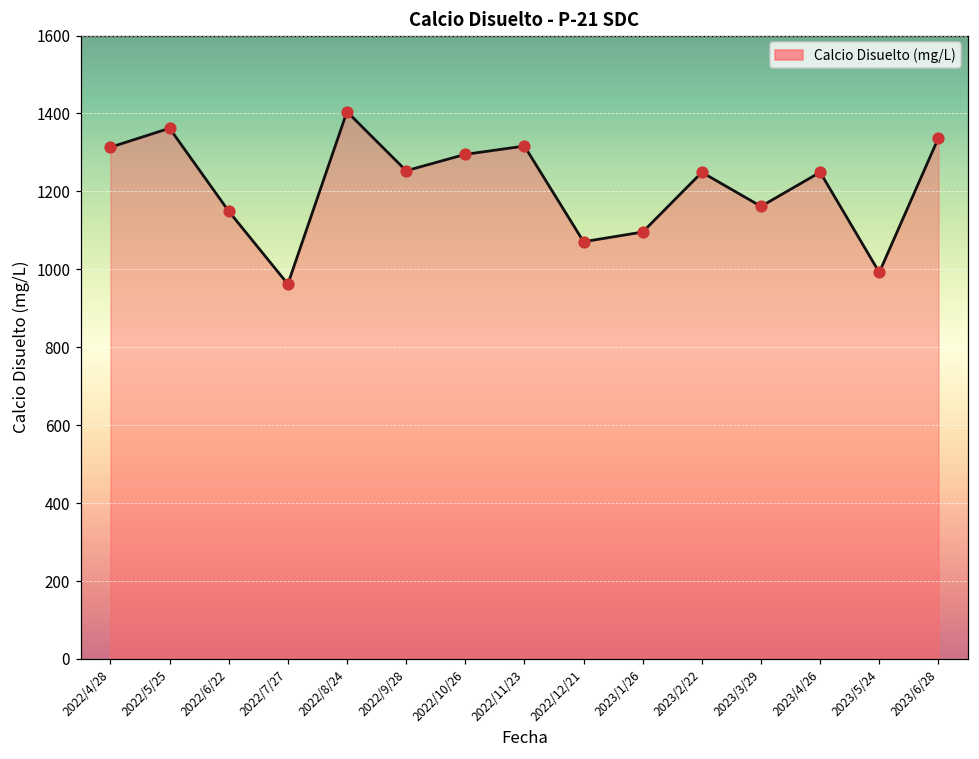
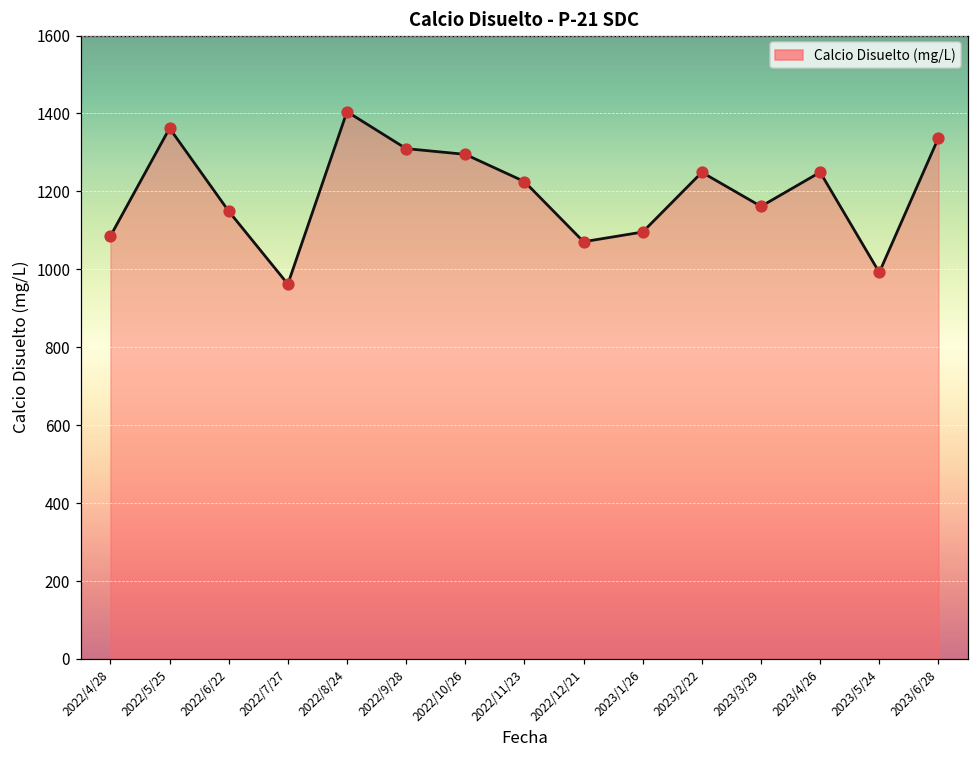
2022/4/28: 1310 -> 1090
2022/9/28: 1250 -> 1310
2022/11/23: 1320 -> 1230
